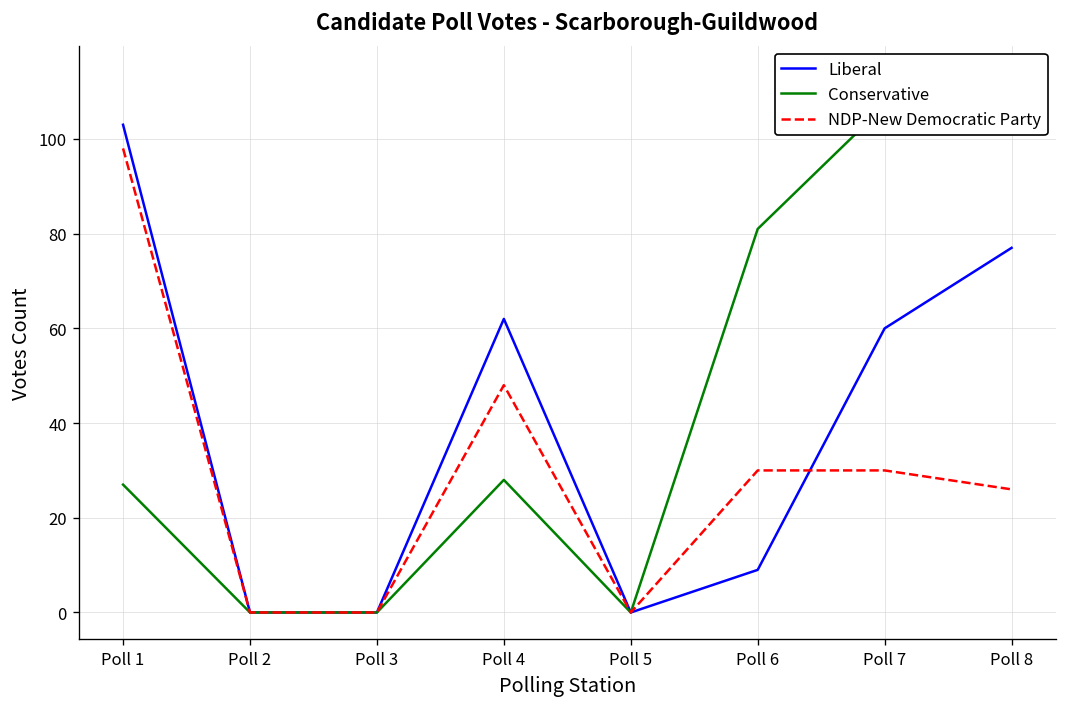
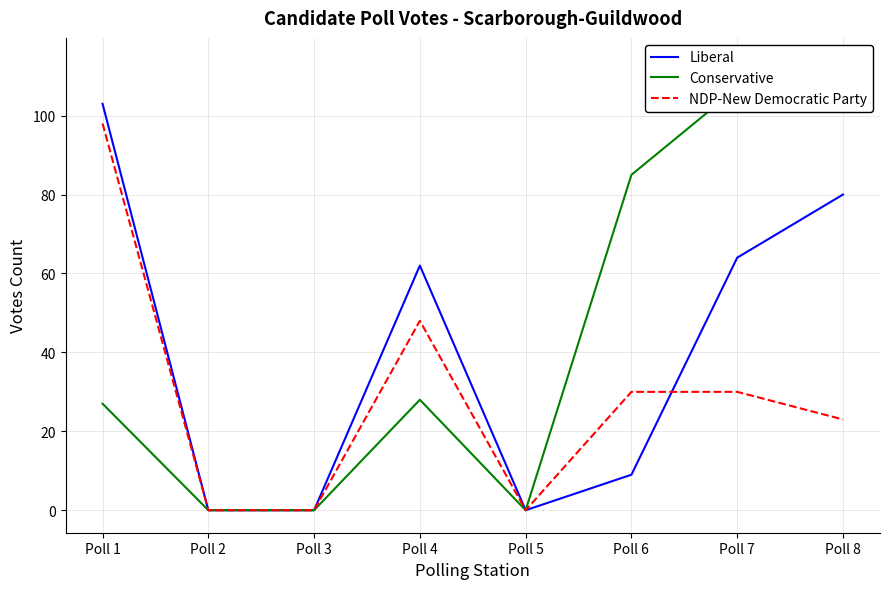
Conservative, Poll 6: 81 -> 85
Liberal, Poll 7: 60 -> 64
Liberal, Poll 8: 77 -> 80
NDP-New Democratic Party, Poll 8: 26 -> 23
